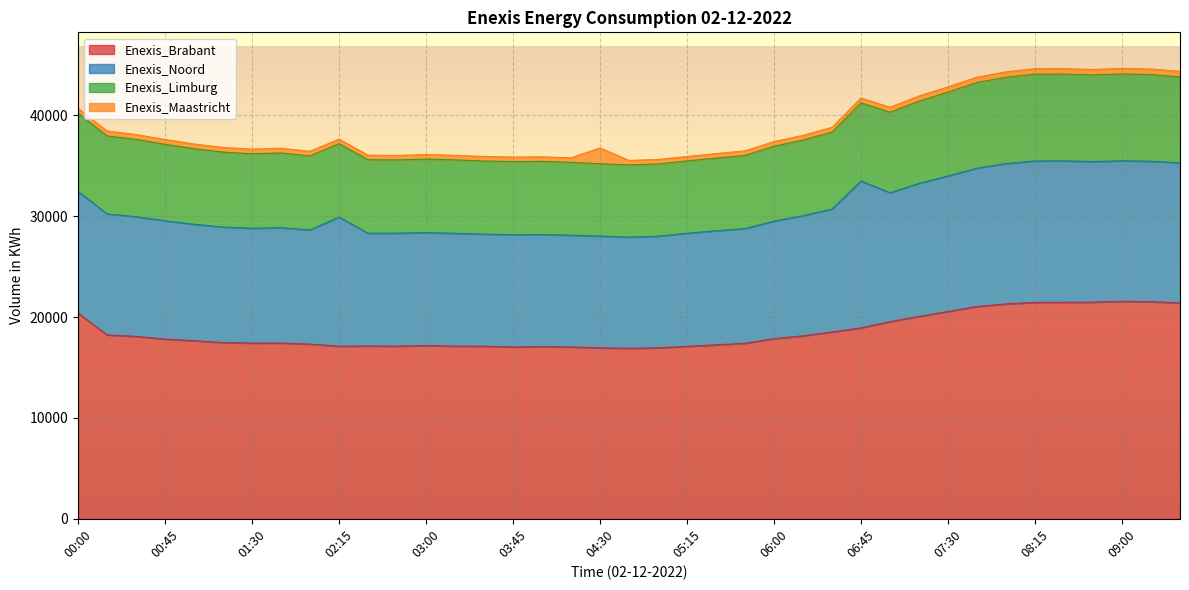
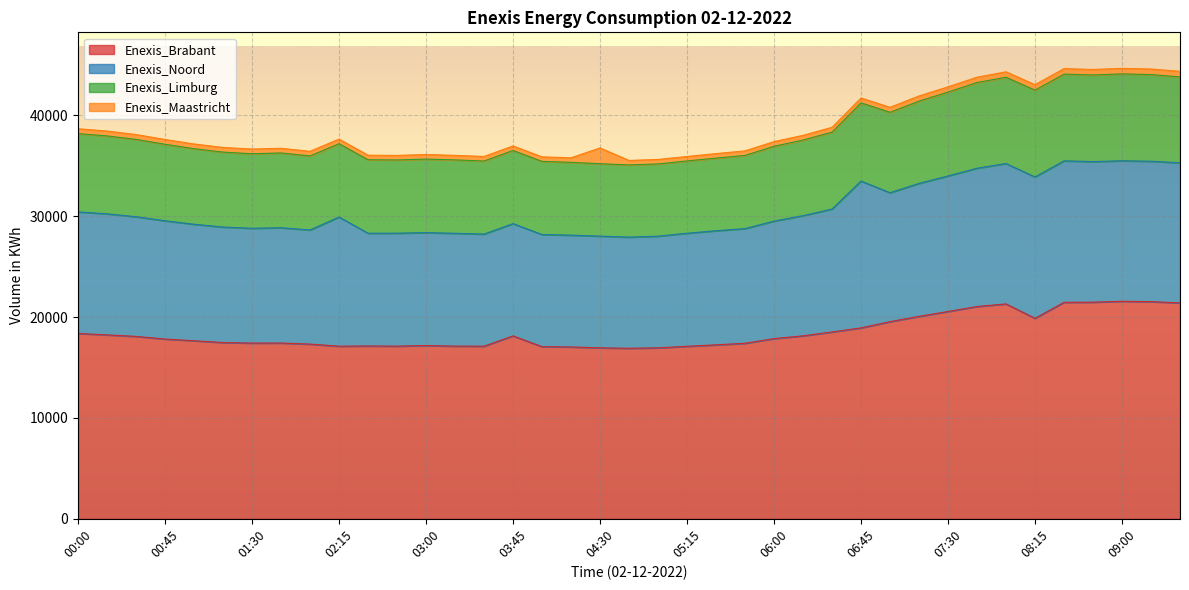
Enexis_Brabant, 00:00: 20400 -> 18400
Enexis_Brabant, 03:45: 17000 -> 18100
Enexis_Brabant, 08:15: 21500 -> 19900
